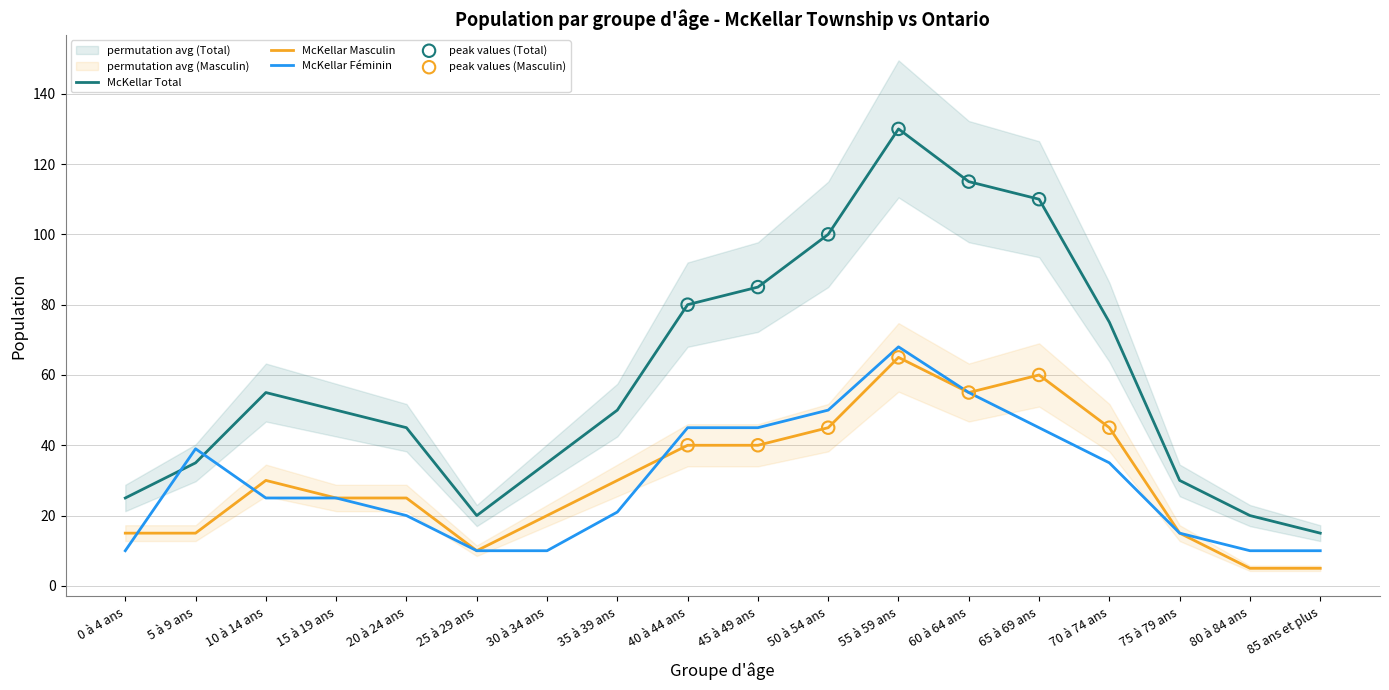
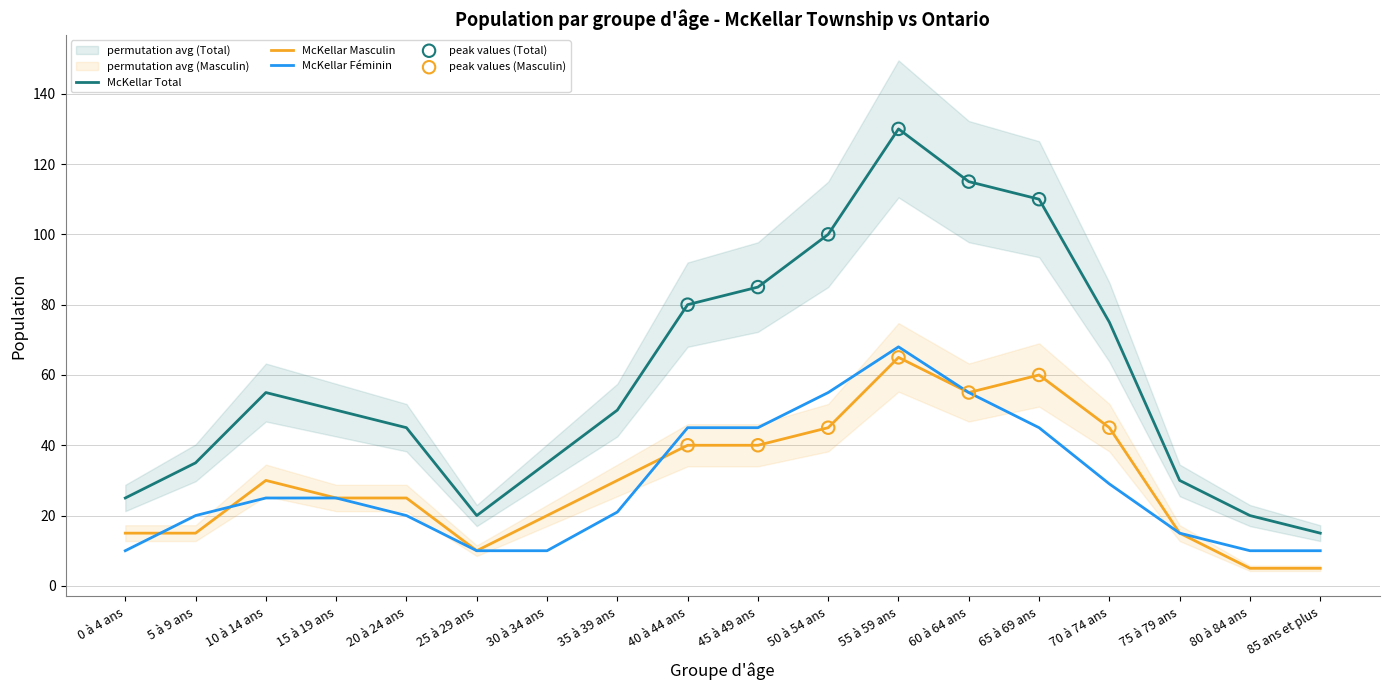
McKellar Féminin, 5 à 9 ans: 39 -> 20
McKellar Féminin, 50 à 54 ans: 50 -> 55
McKellar Féminin, 70 à 74 ans: 35 -> 29
